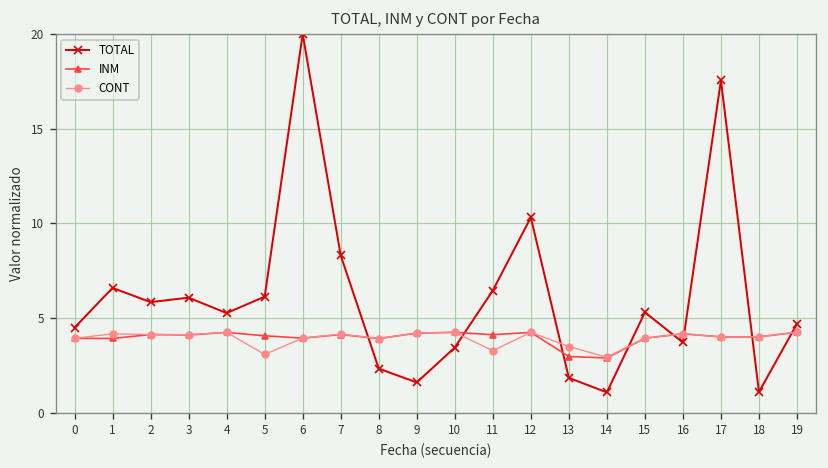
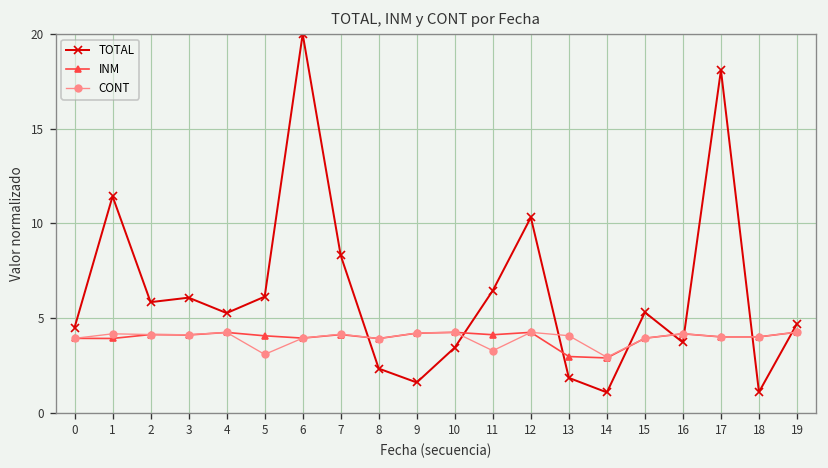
TOTAL, 1: 6.6 -> 11.4
CONT, 13: 3.5 -> 4.1
TOTAL, 17: 17.5 -> 18.1
